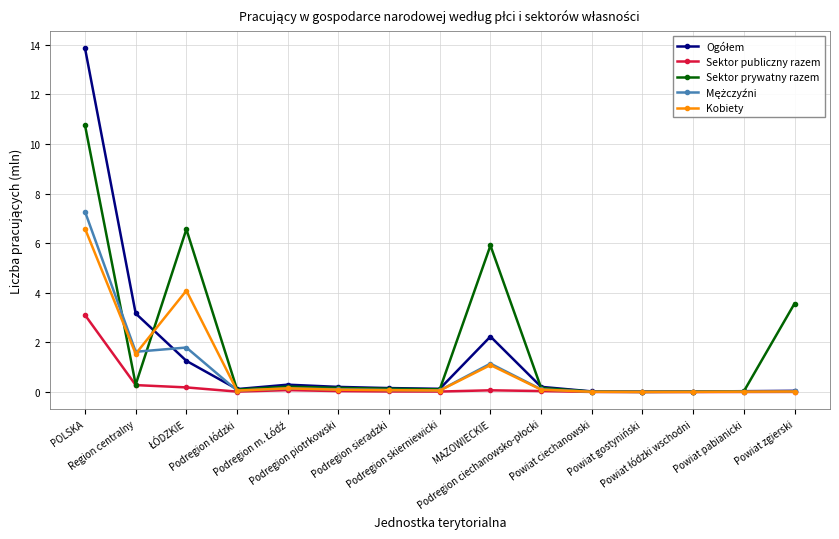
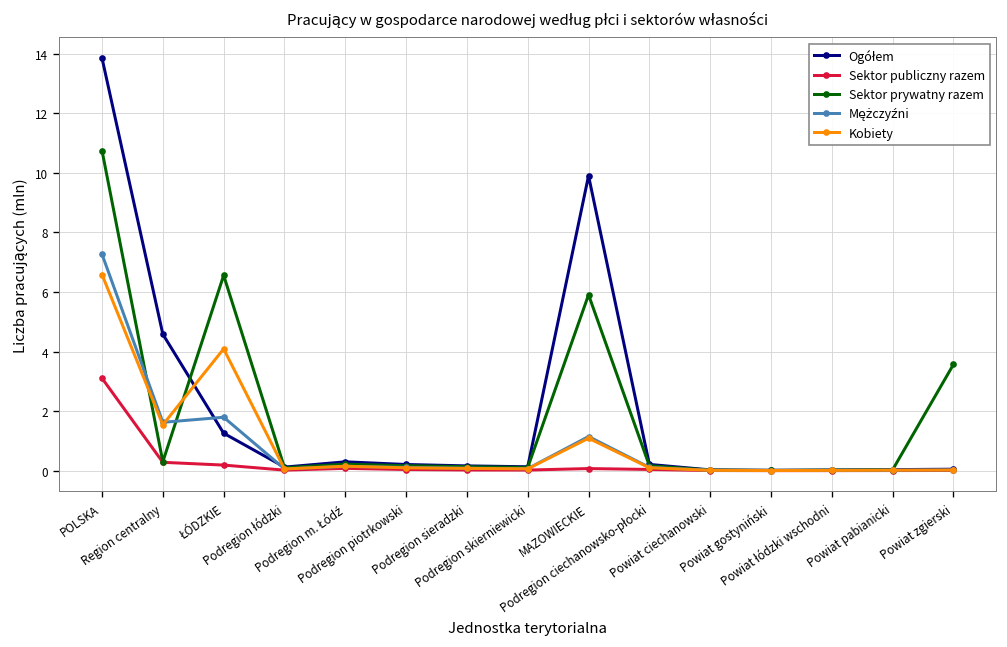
Ogółem, Region centralny: 3.2 -> 4.6
Ogółem, MAZOWIECKIE: 2.2 -> 9.9
